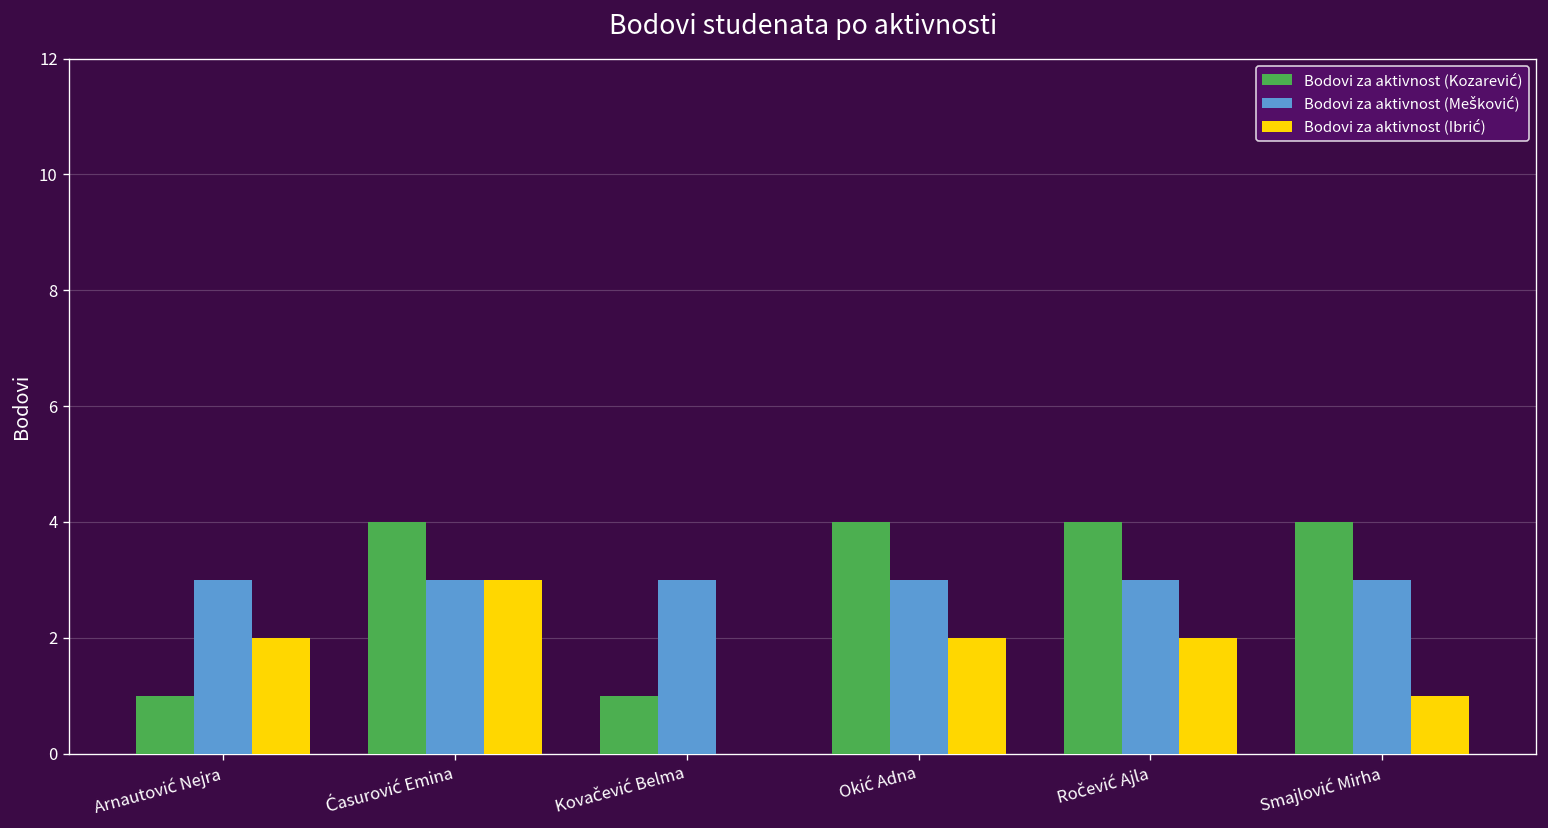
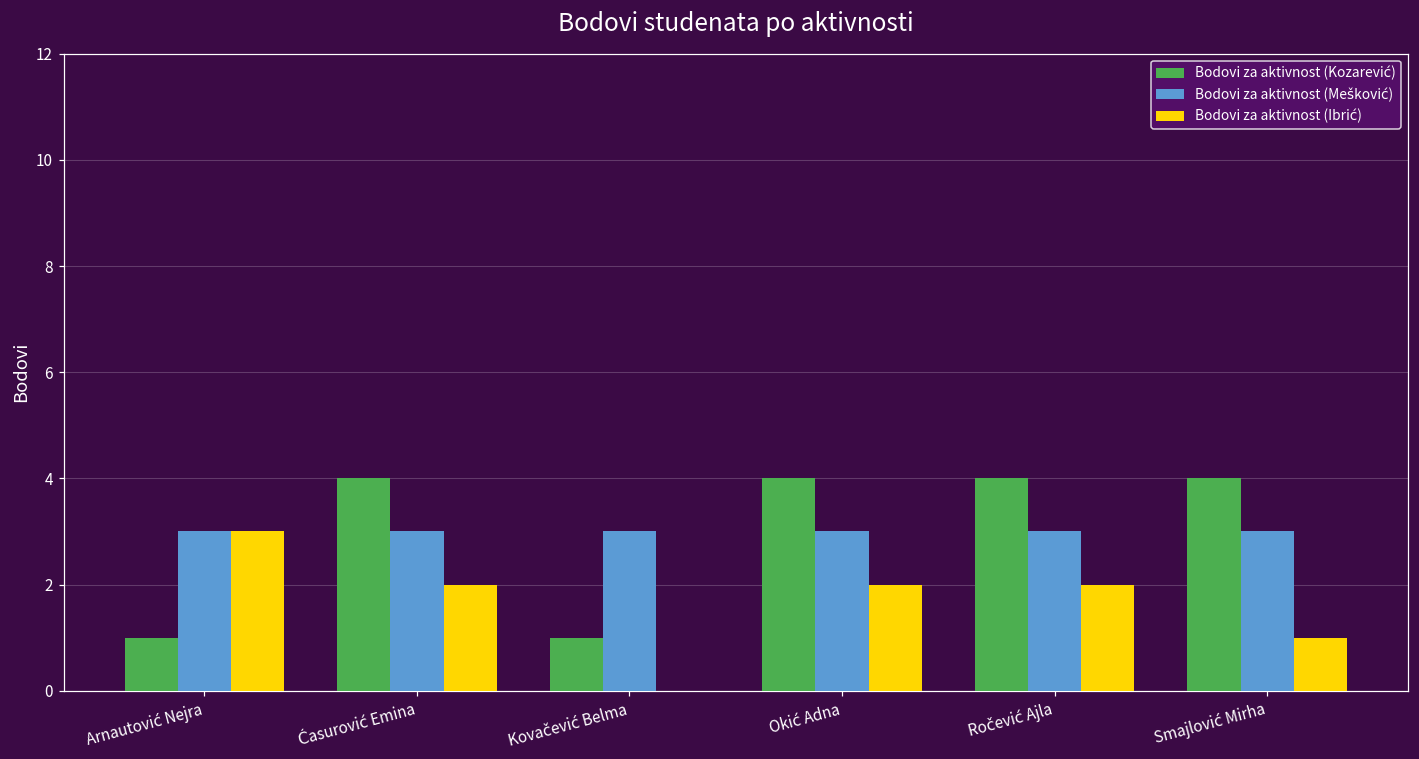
Bodovi za aktivnost (Ibrić), Arnautović Nejra: 2 -> 3
Bodovi za aktivnost (Ibrić), Ćasurović Emina: 3 -> 2
